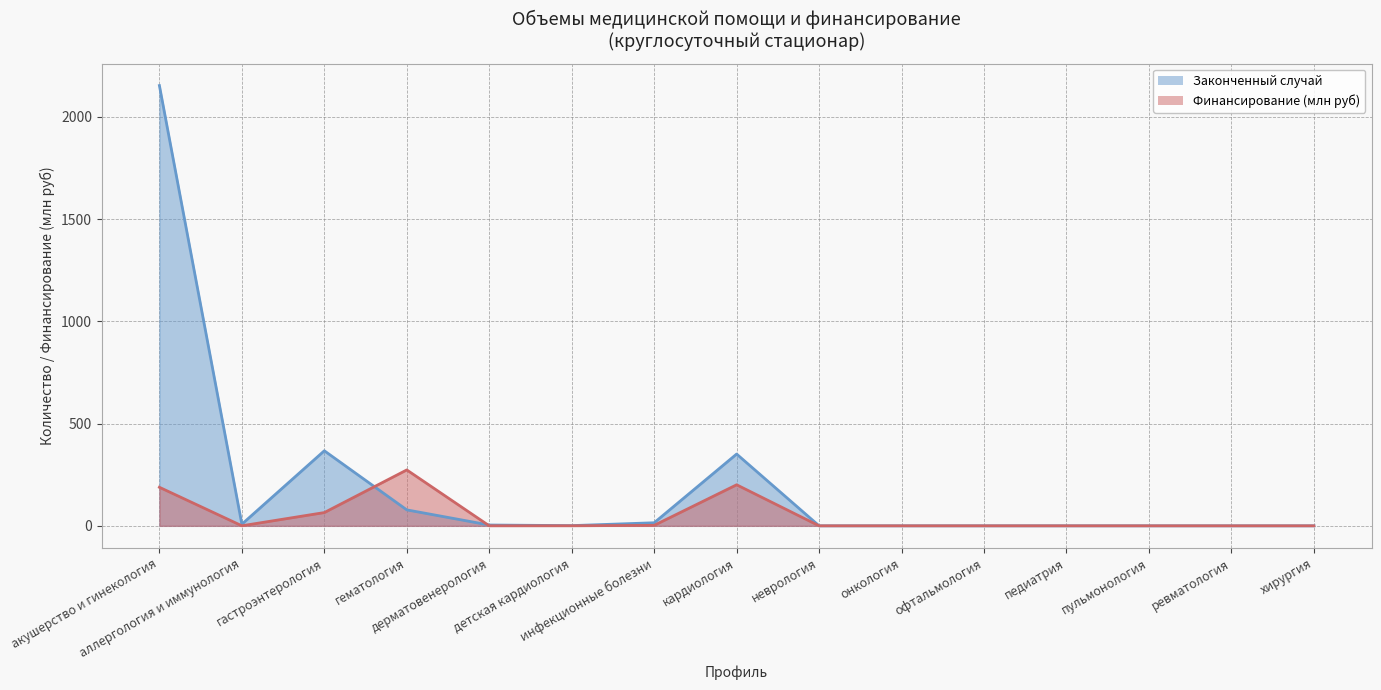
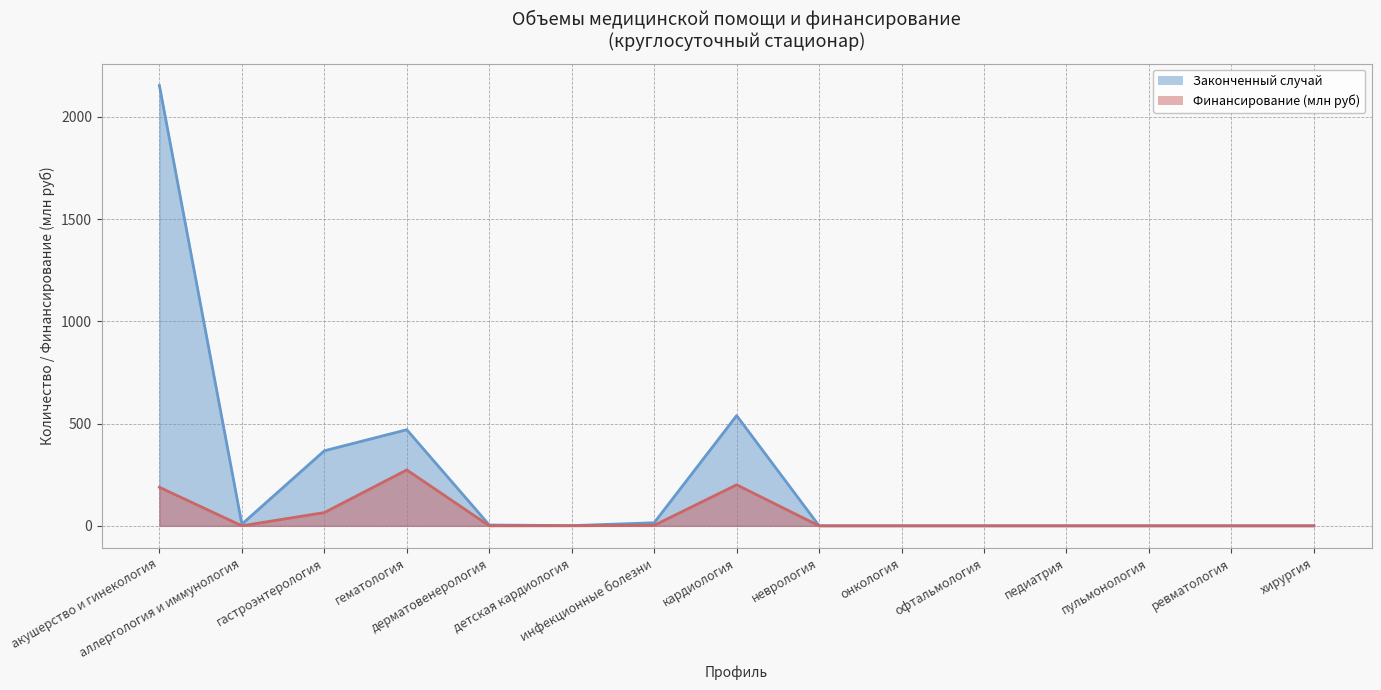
Законченный случай, гематология: 80 -> 470
Законченный случай, кардиология: 350 -> 540
